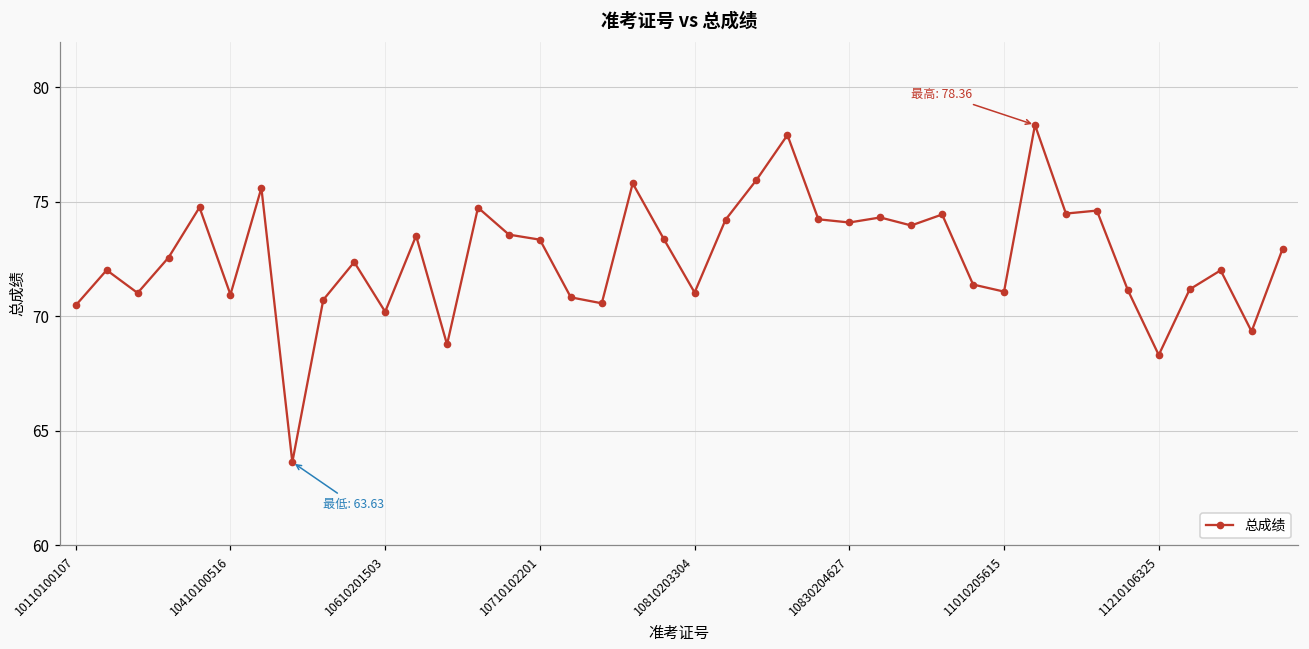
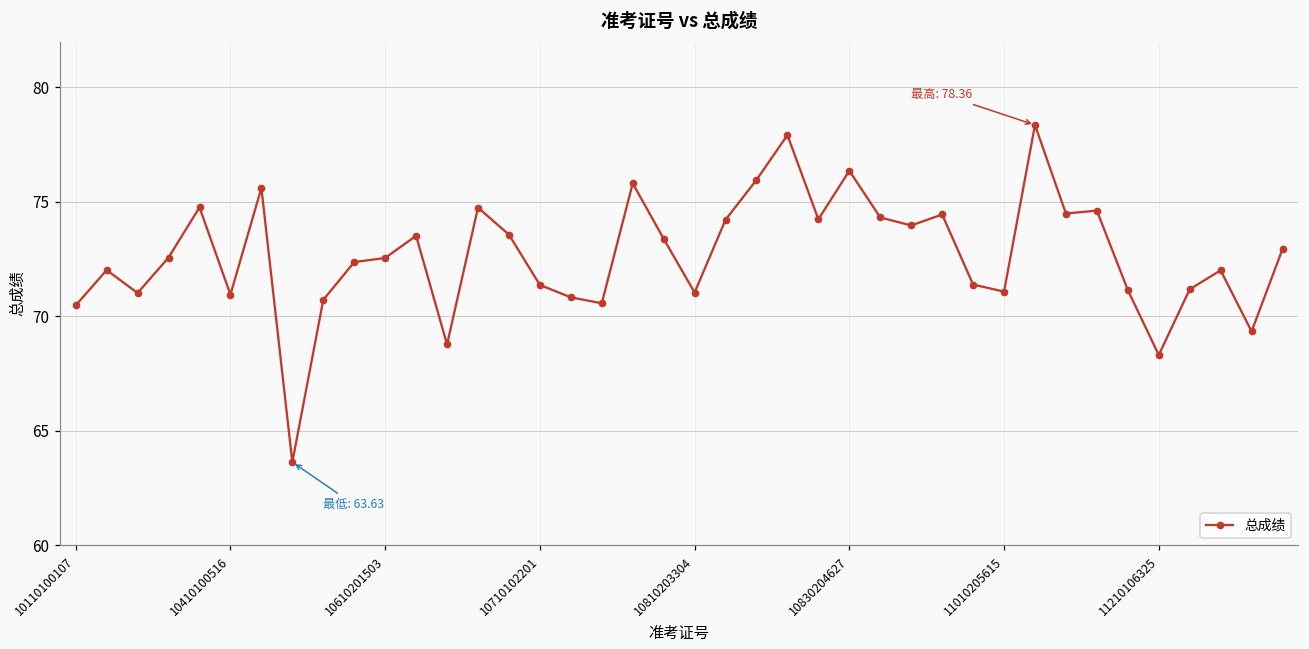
10610201503: 70.2 -> 72.6
10710102201: 73.4 -> 71.4
10830204627: 74.1 -> 76.4
